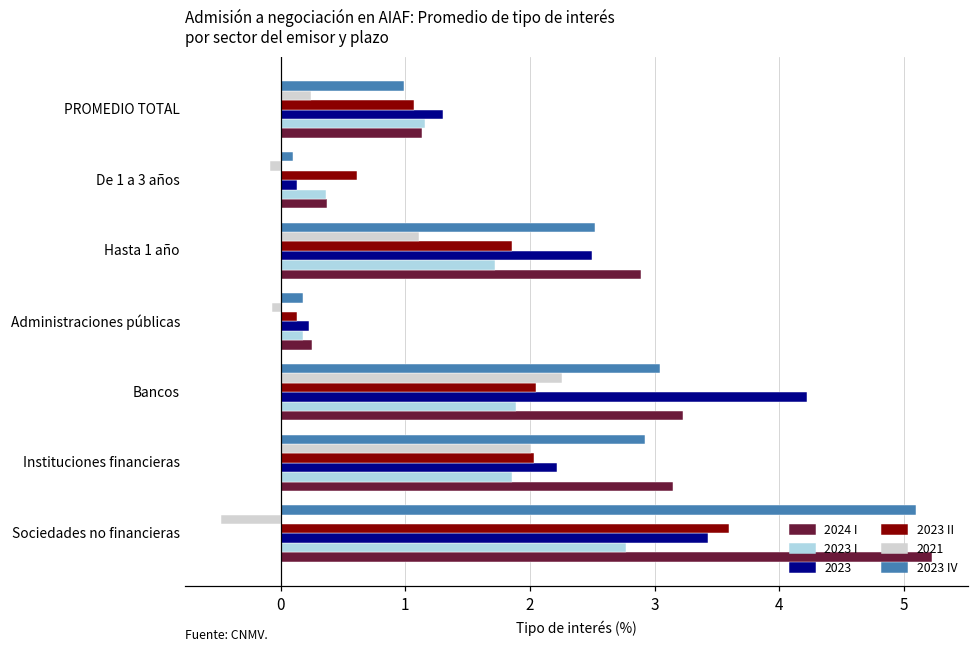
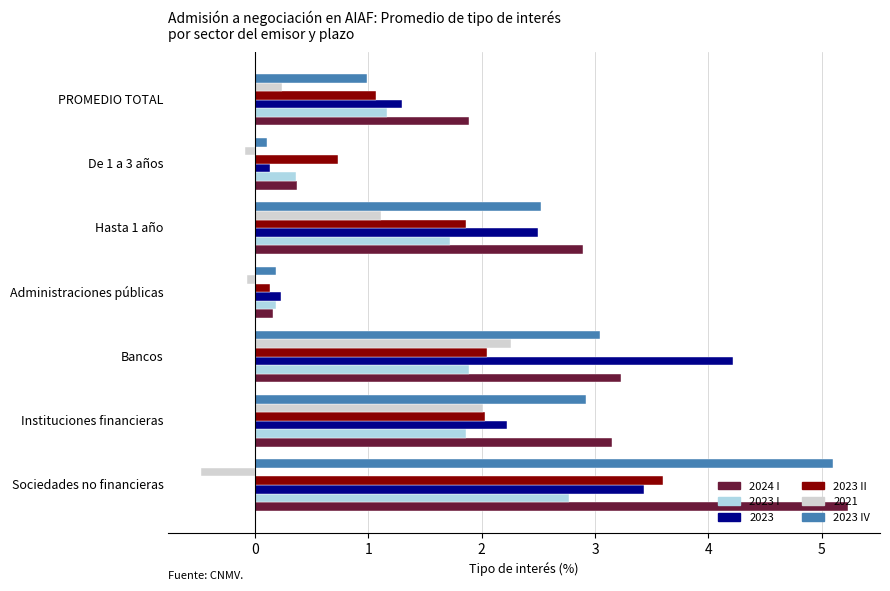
2024 I, PROMEDIO TOTAL: 1.13 -> 1.89
2023 II, De 1 a 3 años: 0.61 -> 0.73
2024 I, Administraciones públicas: 0.25 -> 0.16
